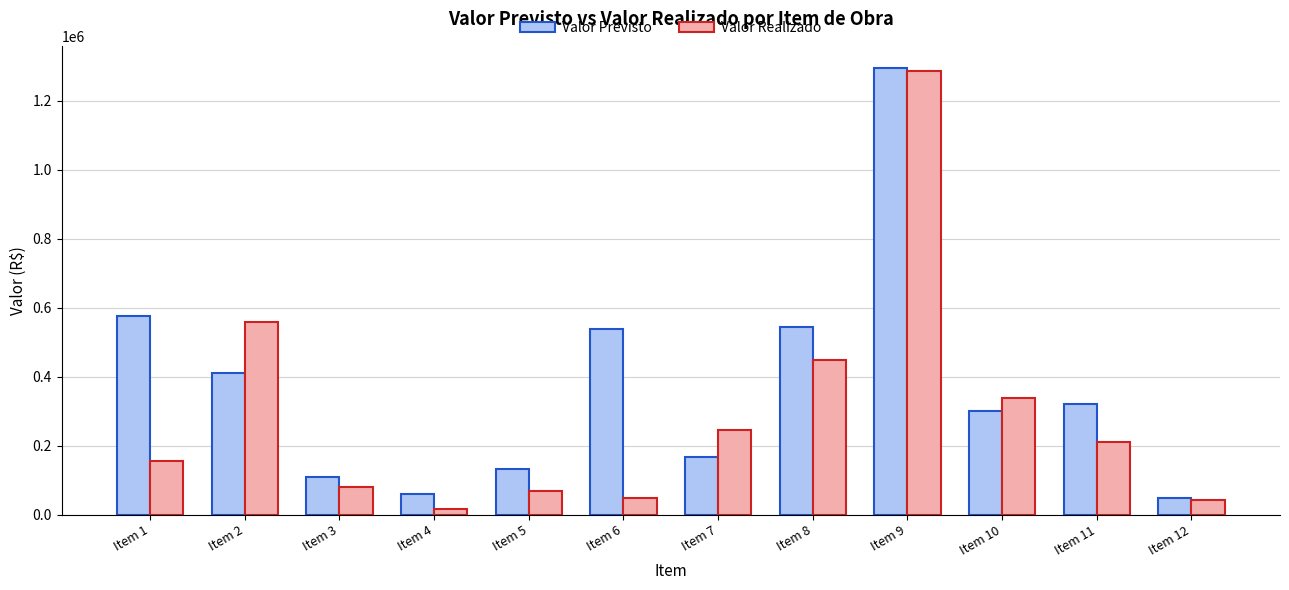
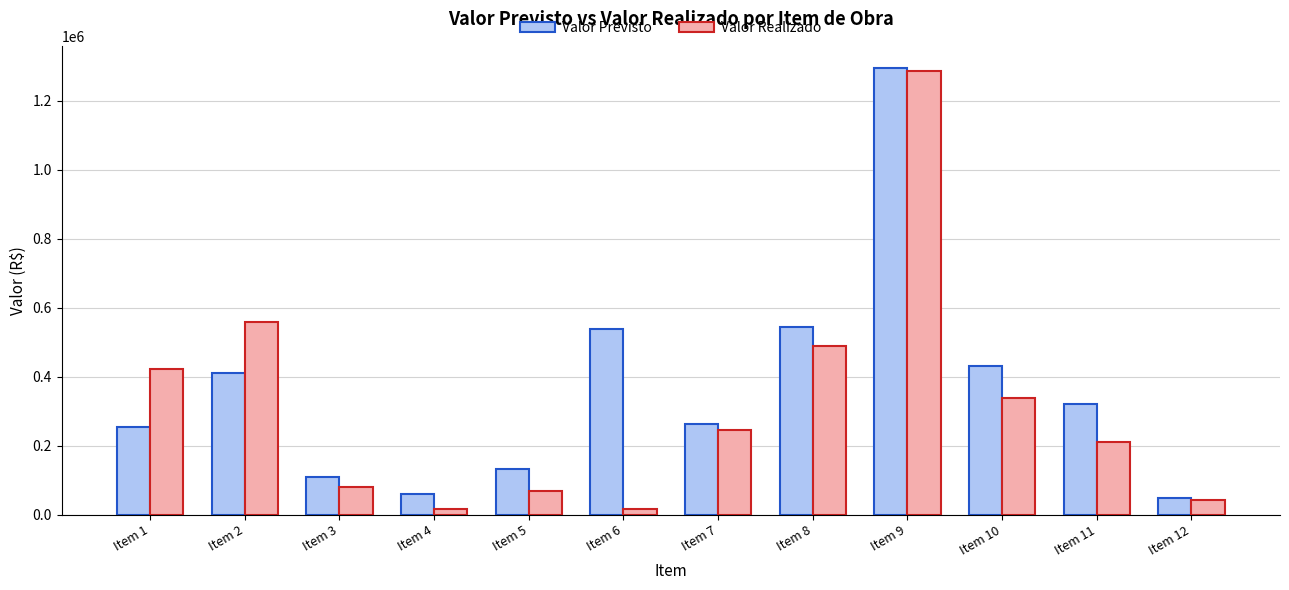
Valor Previsto, Item 1: 580000 -> 250000
Valor Realizado, Item 1: 160000 -> 420000
Valor Realizado, Item 6: 50000 -> 20000
Valor Previsto, Item 7: 170000 -> 260000
Valor Realizado, Item 8: 450000 -> 490000
Valor Previsto, Item 10: 300000 -> 430000
